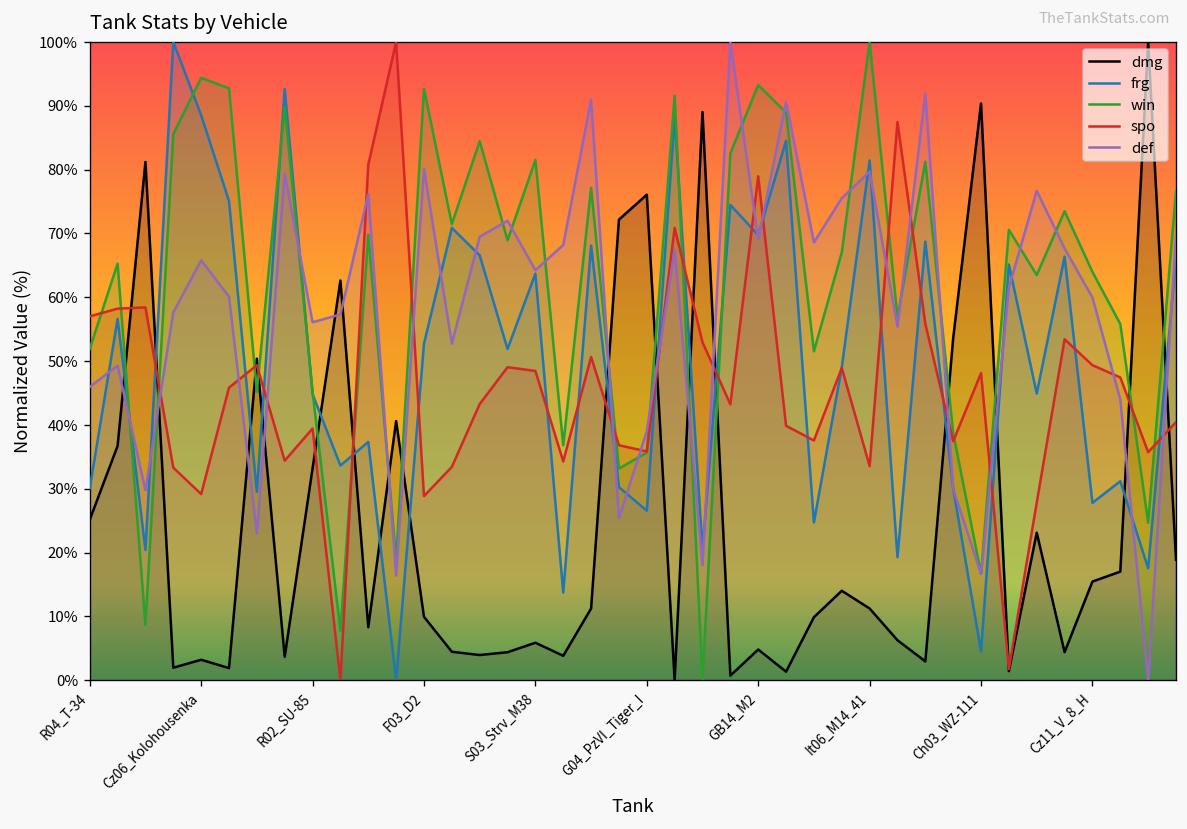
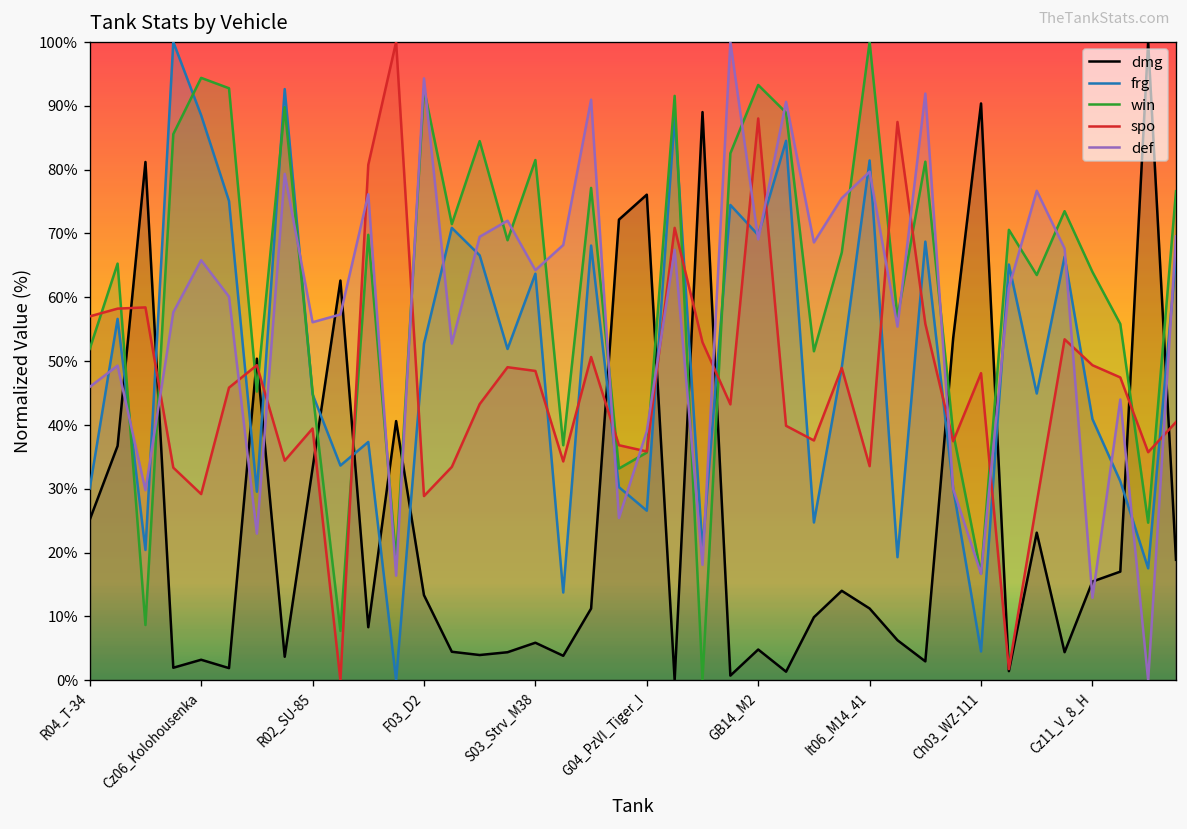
dmg, F03_D2: 10% -> 13%
def, F03_D2: 80% -> 94%
spo, GB14_M2: 79% -> 88%
frg, Cz11_V_8_H: 28% -> 41%
def, Cz11_V_8_H: 60% -> 13%
